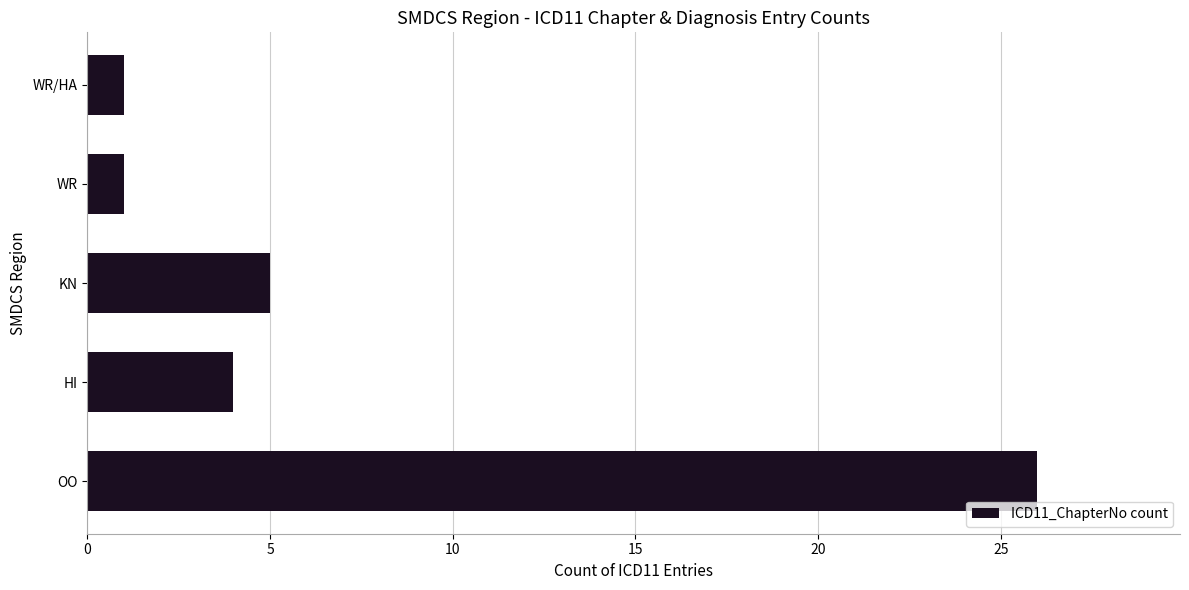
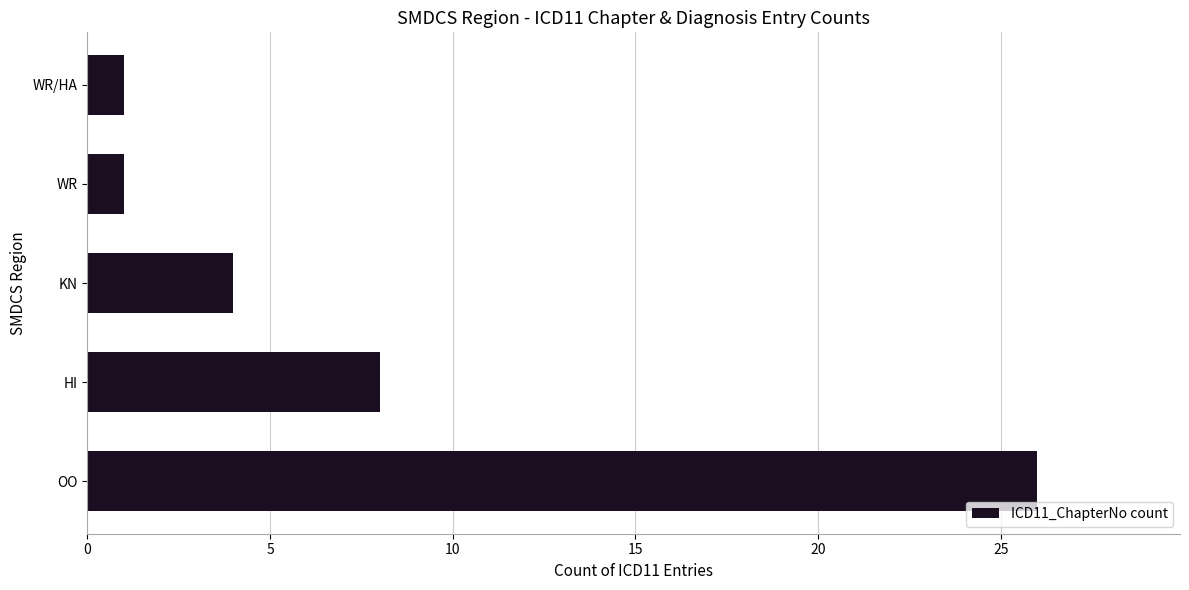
KN: 5 -> 4
HI: 4 -> 8
